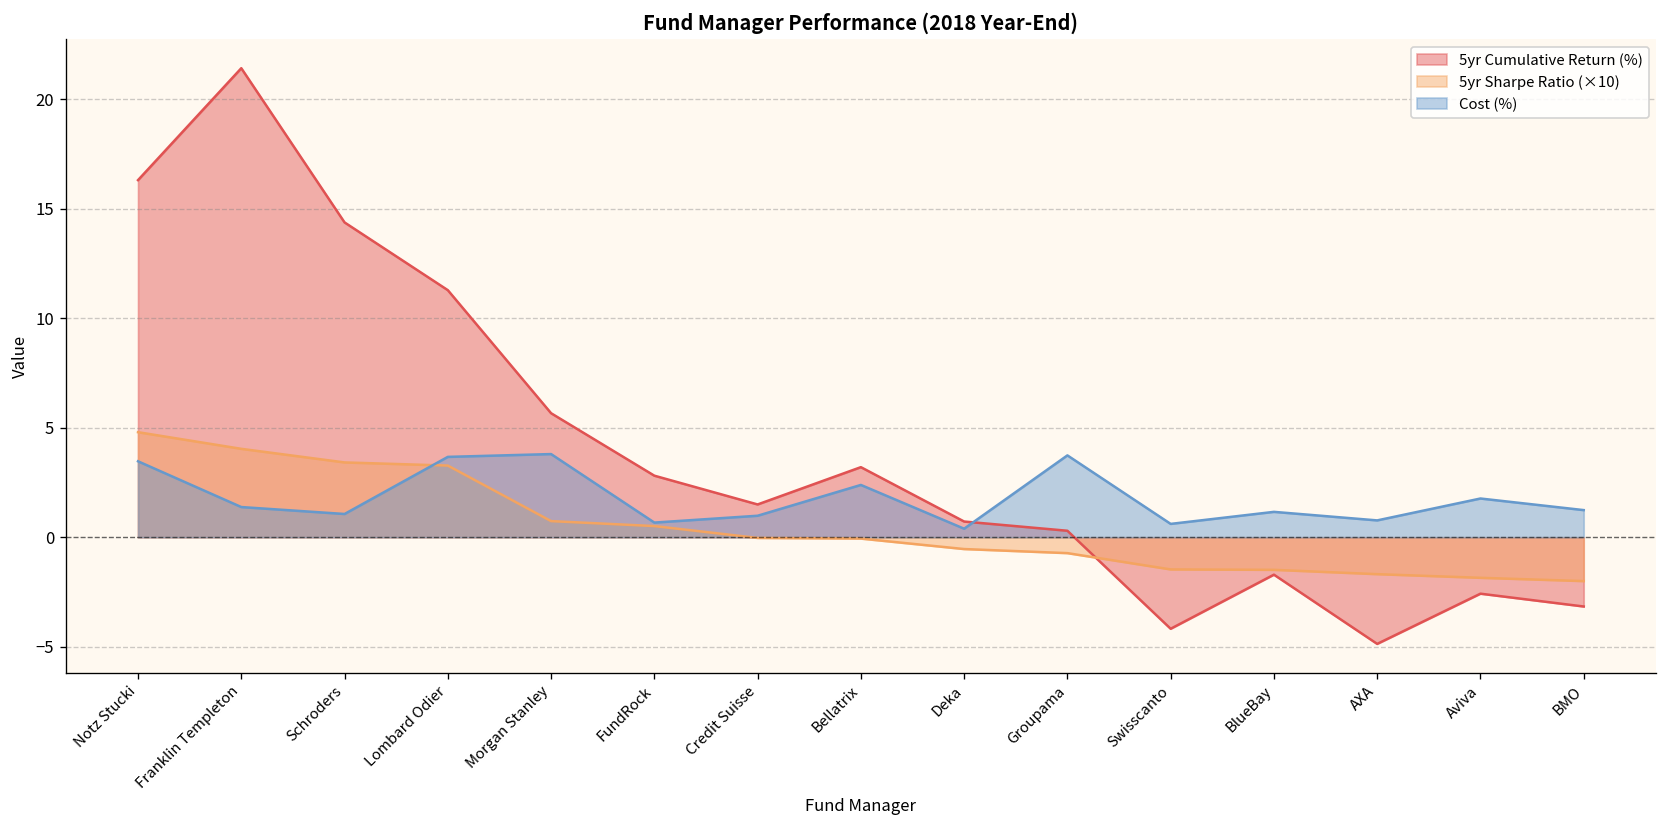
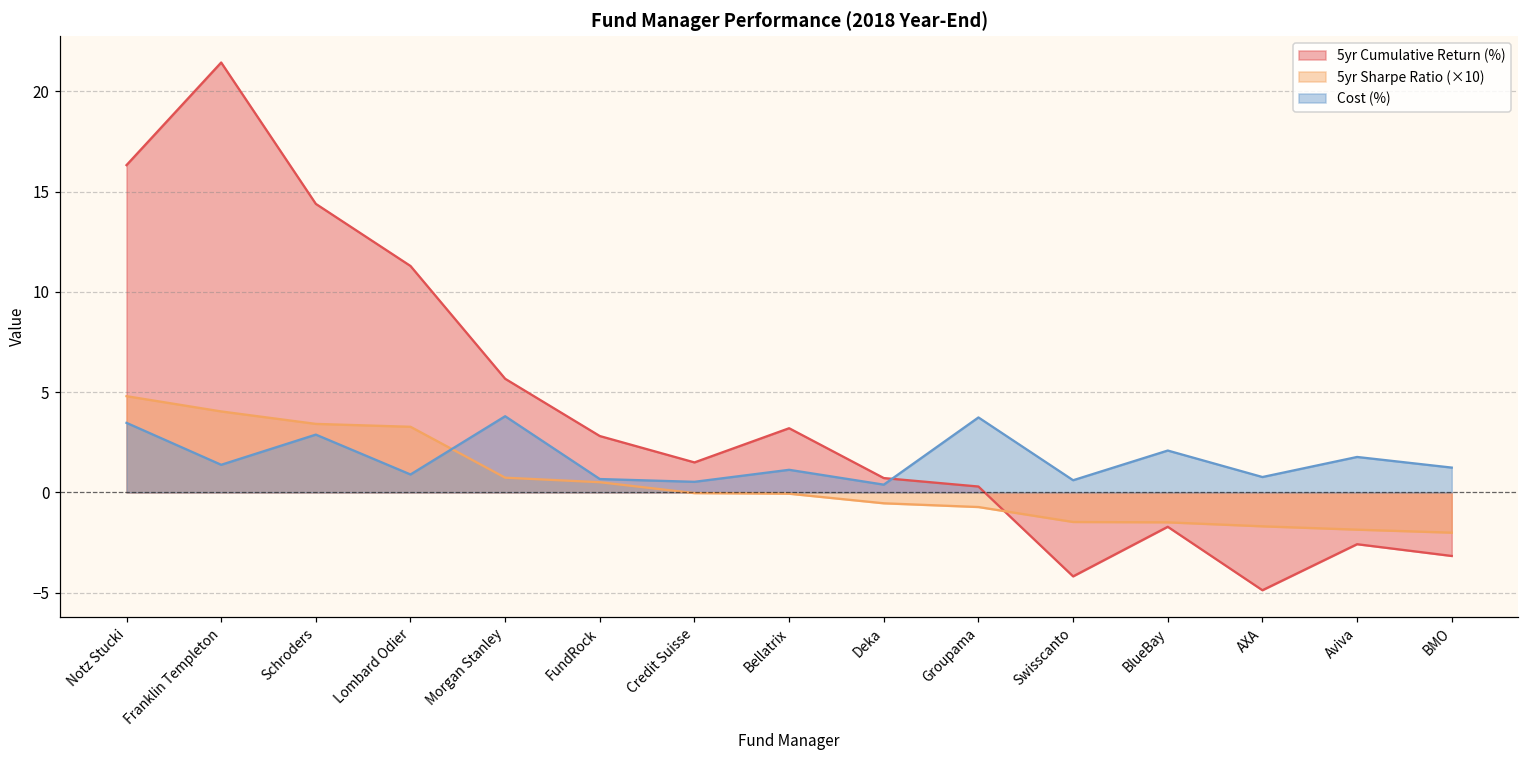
Cost (%), Schroders: 1.1 -> 2.9
Cost (%), Lombard Odier: 3.7 -> 0.9
Cost (%), Credit Suisse: 1.0 -> 0.5
Cost (%), Bellatrix: 2.4 -> 1.1
Cost (%), BlueBay: 1.2 -> 2.1
